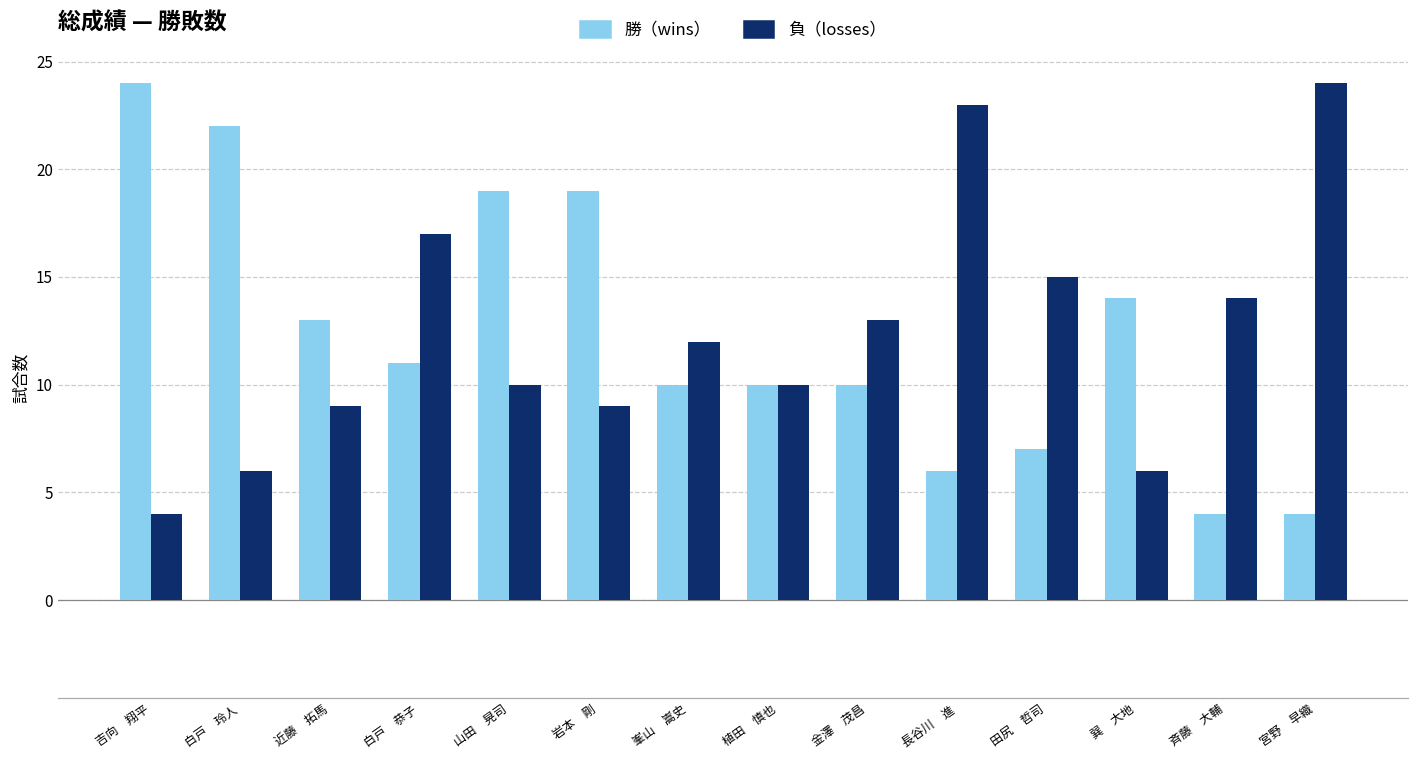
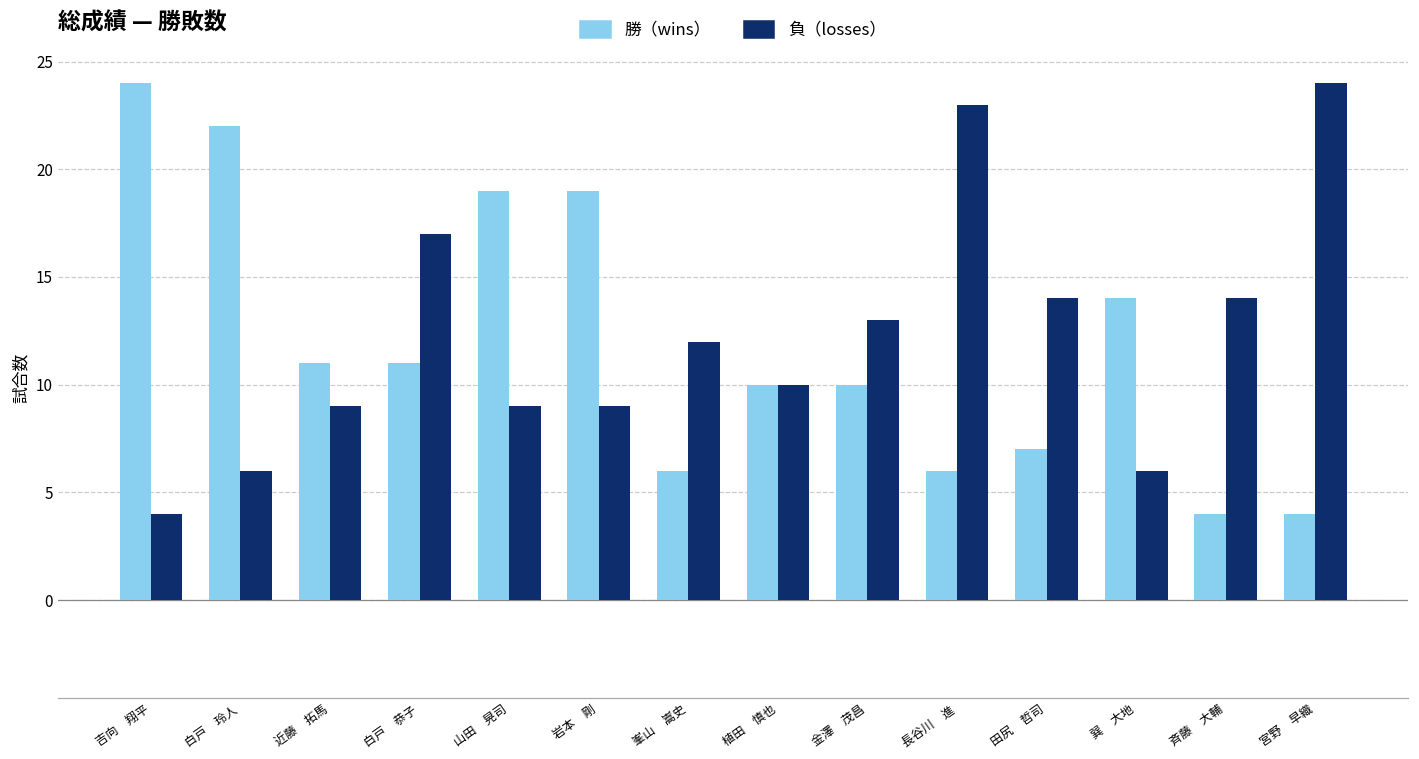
勝（wins）, 近藤 拓馬: 13 -> 11
負（losses）, 山田 晃司: 10 -> 9
勝（wins）, 峯山 嵩史: 10 -> 6
負（losses）, 田尻 哲司: 15 -> 14
